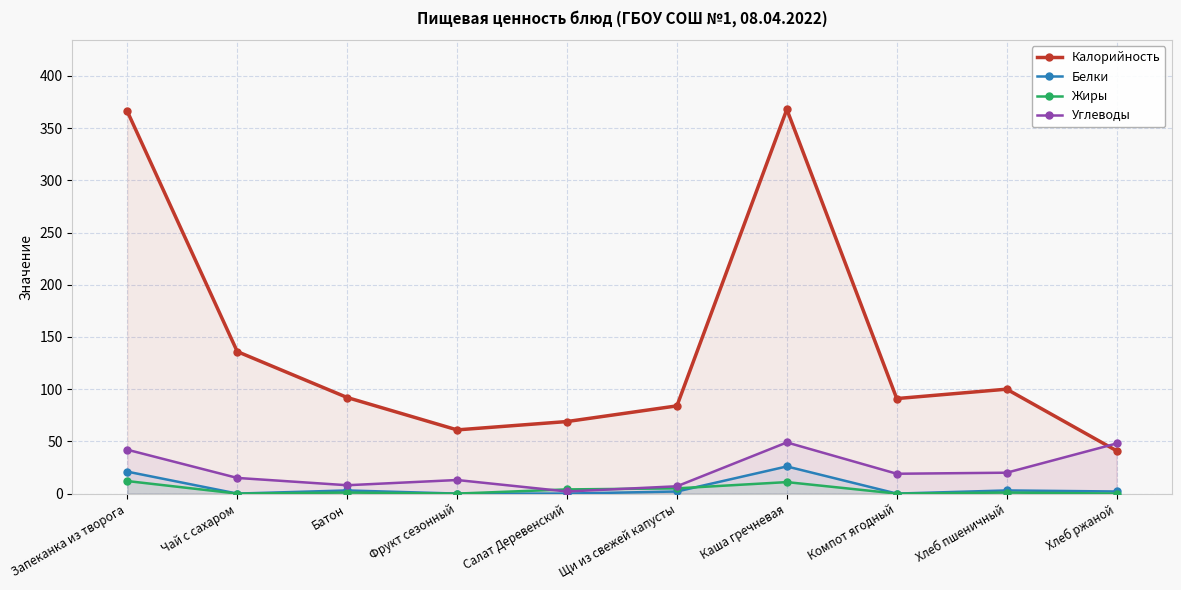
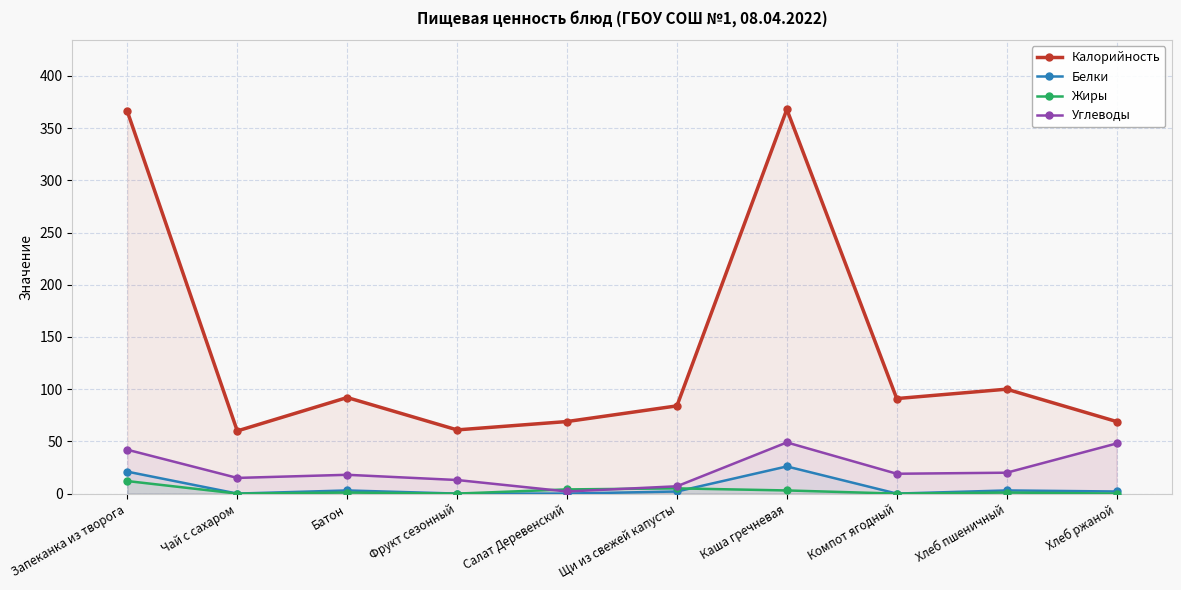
Калорийность, Чай с сахаром: 136 -> 60
Углеводы, Батон: 8 -> 18
Жиры, Каша гречневая: 11 -> 3
Калорийность, Хлеб ржаной: 41 -> 69
